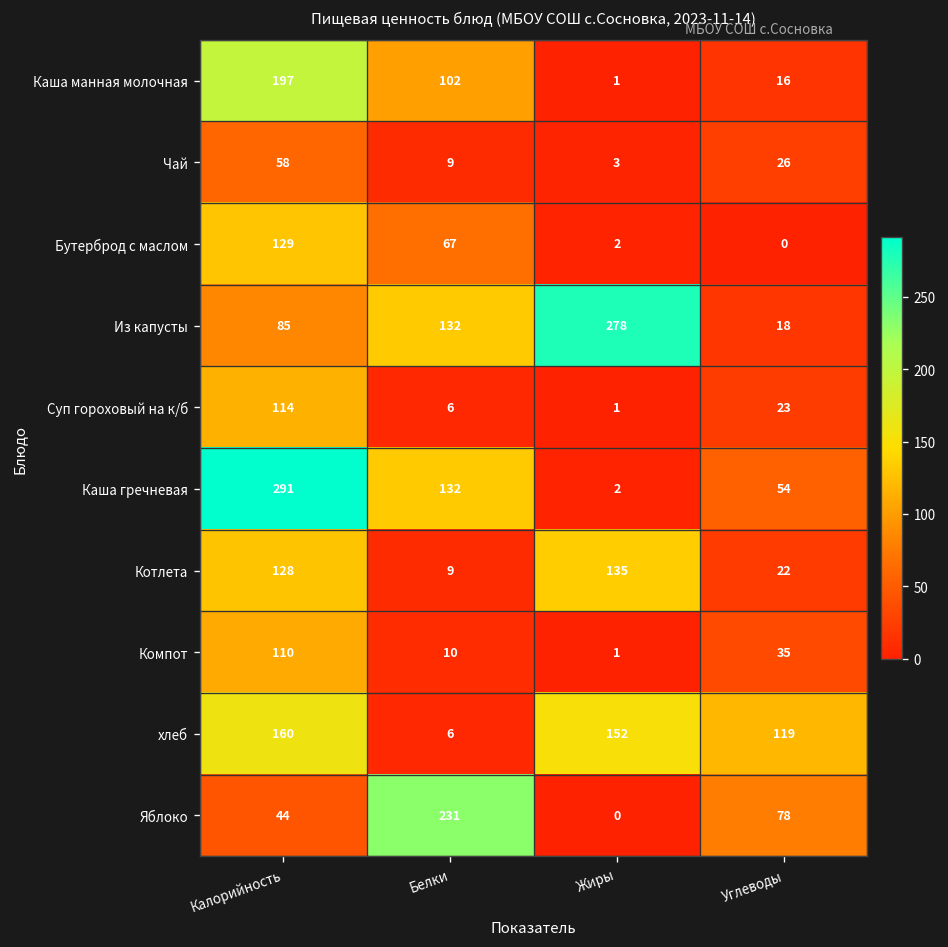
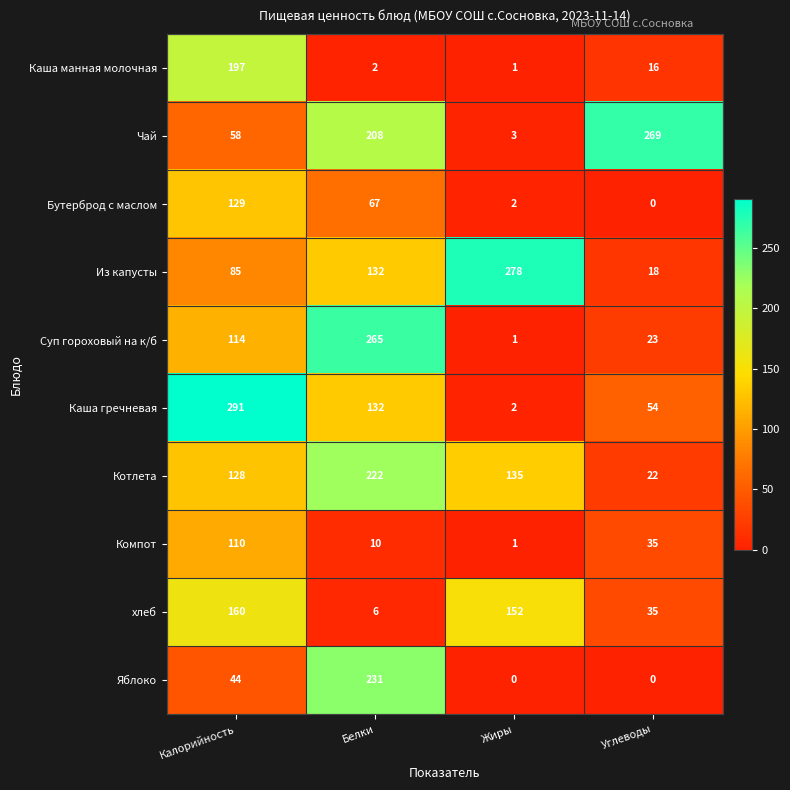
Каша манная молочная, Белки: 102 -> 2
Чай, Белки: 9 -> 208
Чай, Углеводы: 26 -> 269
Суп гороховый на к/б, Белки: 6 -> 265
Котлета, Белки: 9 -> 222
хлеб, Углеводы: 119 -> 35
Яблоко, Углеводы: 78 -> 0
